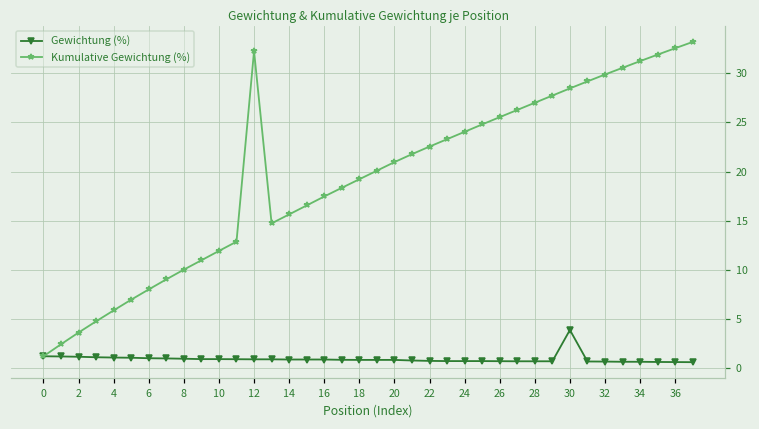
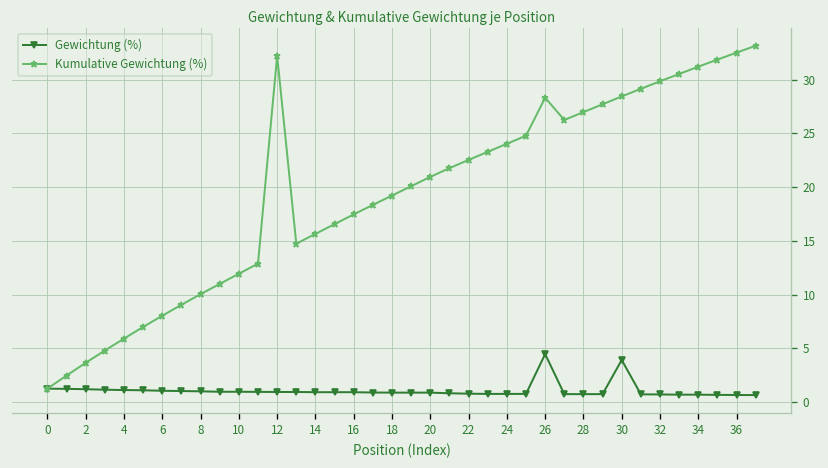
Gewichtung (%), 26: 1 -> 4
Kumulative Gewichtung (%), 26: 26 -> 28
